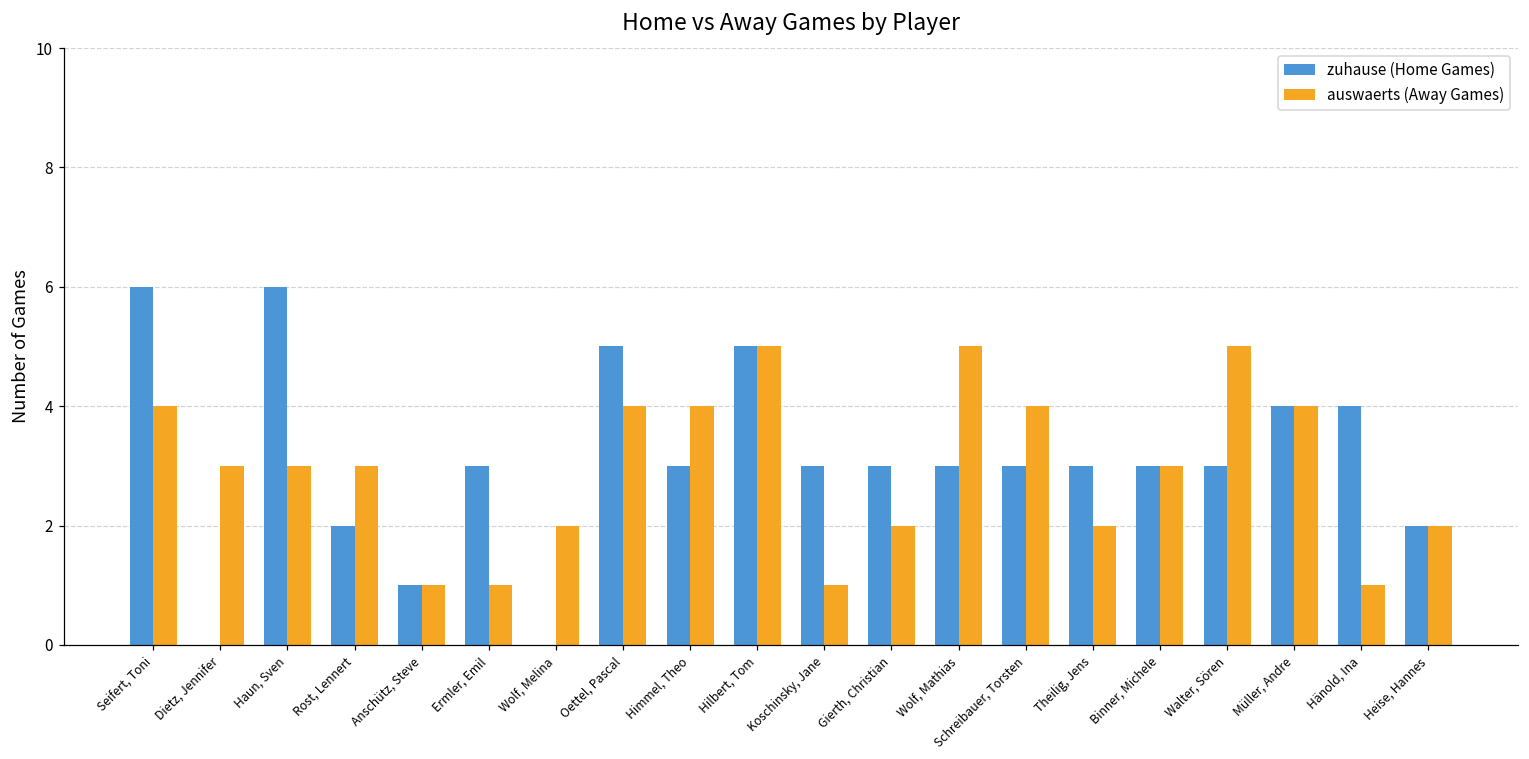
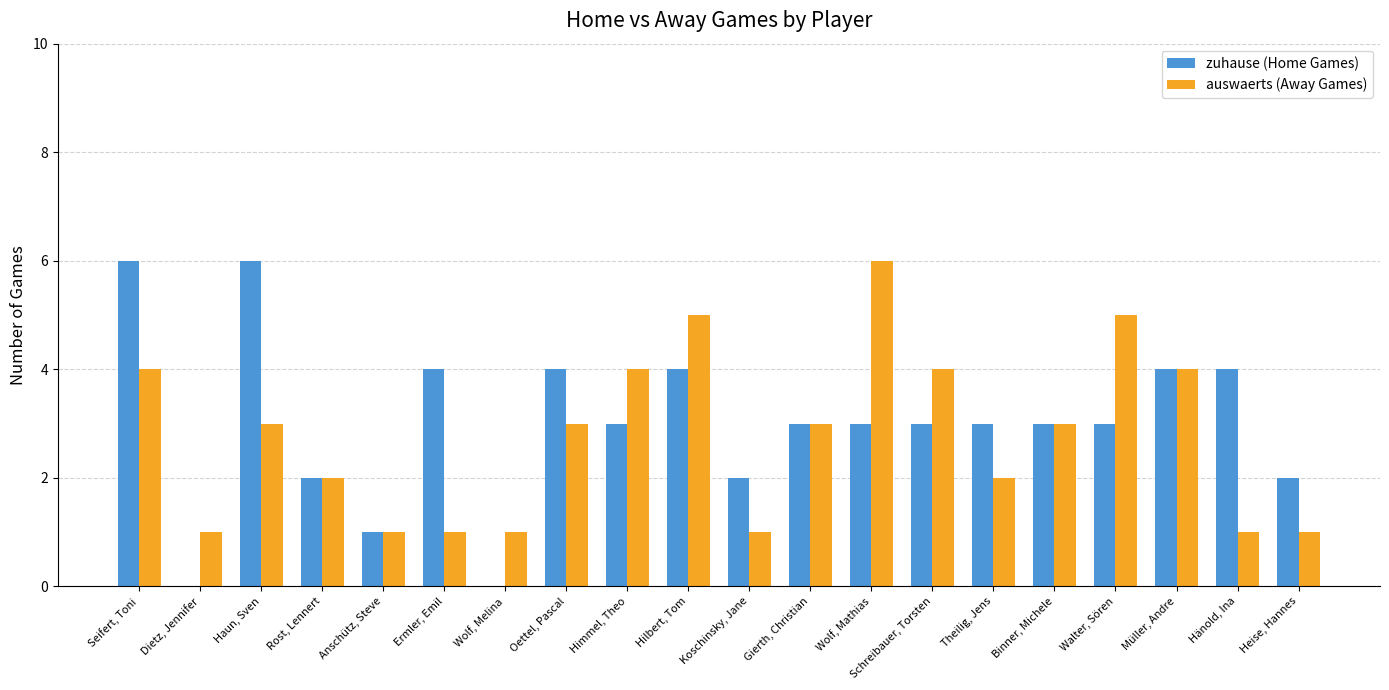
auswaerts (Away Games), Dietz, Jennifer: 3 -> 1
auswaerts (Away Games), Rost, Lennert: 3 -> 2
zuhause (Home Games), Ermler, Emil: 3 -> 4
auswaerts (Away Games), Wolf, Melina: 2 -> 1
zuhause (Home Games), Oettel, Pascal: 5 -> 4
auswaerts (Away Games), Oettel, Pascal: 4 -> 3
zuhause (Home Games), Hilbert, Tom: 5 -> 4
zuhause (Home Games), Koschinsky, Jane: 3 -> 2
auswaerts (Away Games), Gierth, Christian: 2 -> 3
auswaerts (Away Games), Wolf, Mathias: 5 -> 6
auswaerts (Away Games), Heise, Hannes: 2 -> 1
